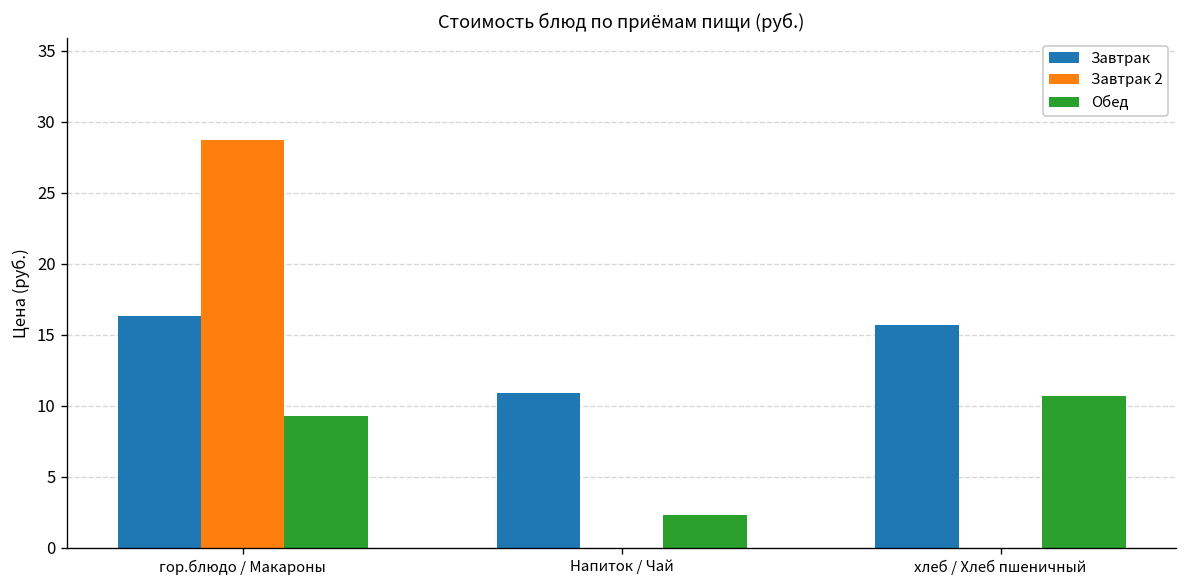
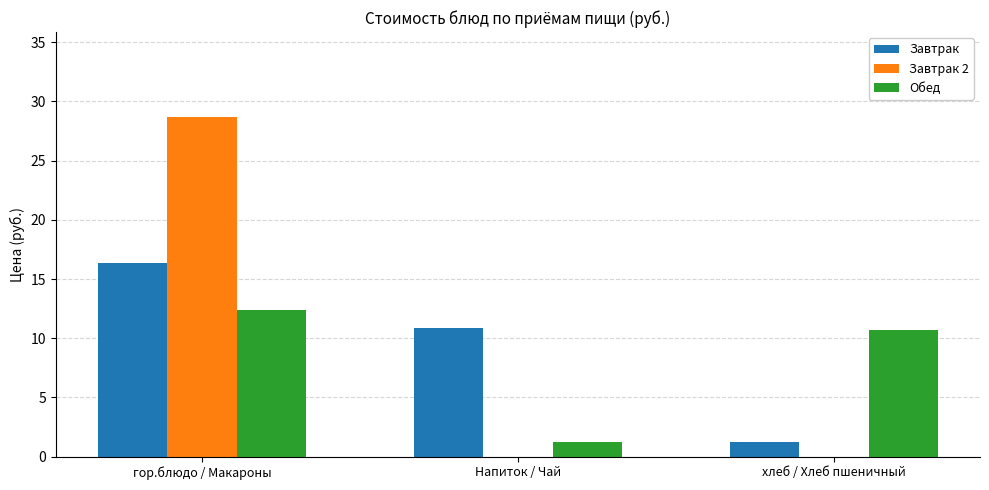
Обед, гор.блюдо / Макароны: 9.3 -> 12.4
Обед, Напиток / Чай: 2.3 -> 1.2
Завтрак, хлеб / Хлеб пшеничный: 15.7 -> 1.3
